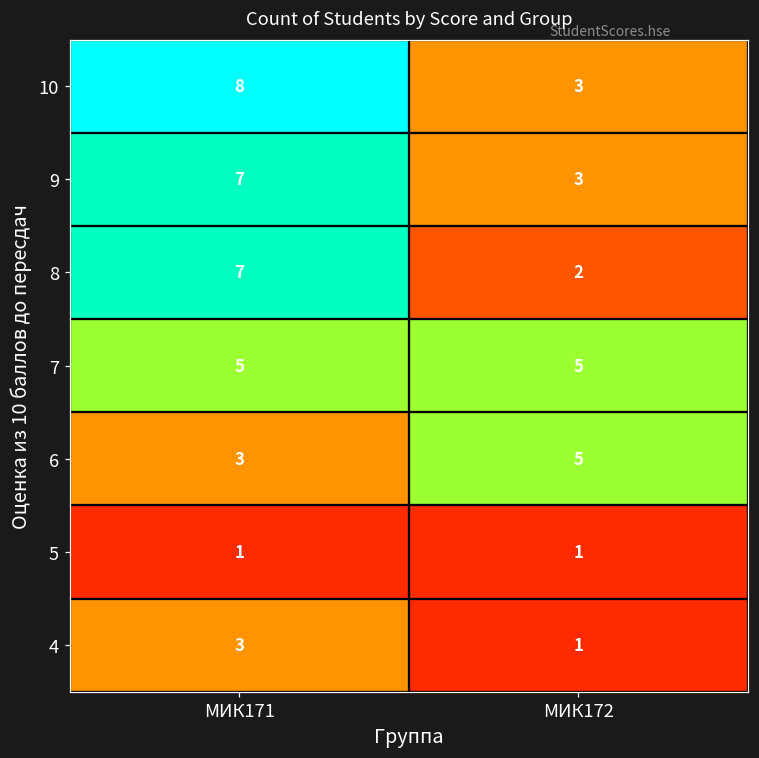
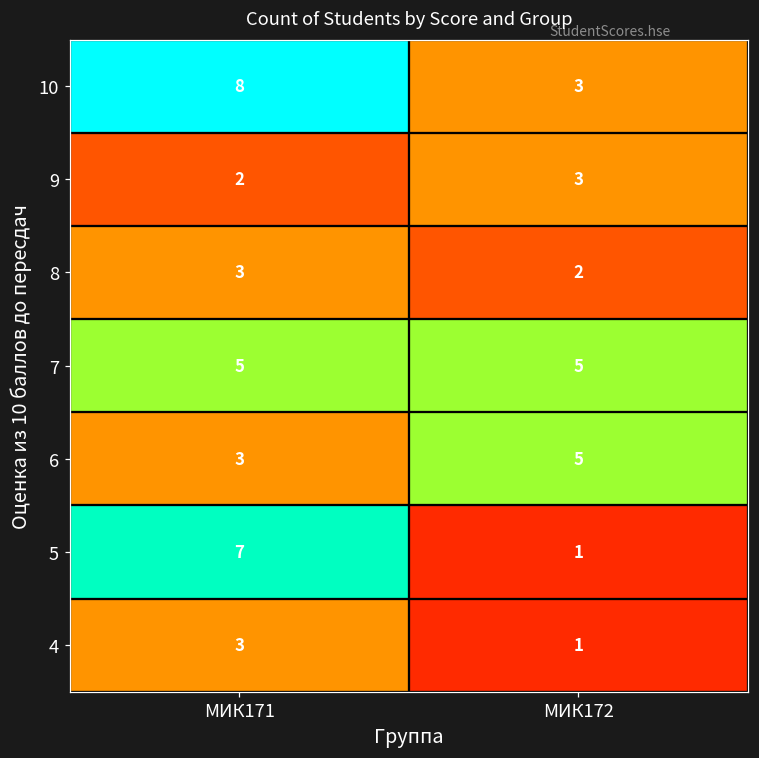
9, МИК171: 7 -> 2
8, МИК171: 7 -> 3
5, МИК171: 1 -> 7
